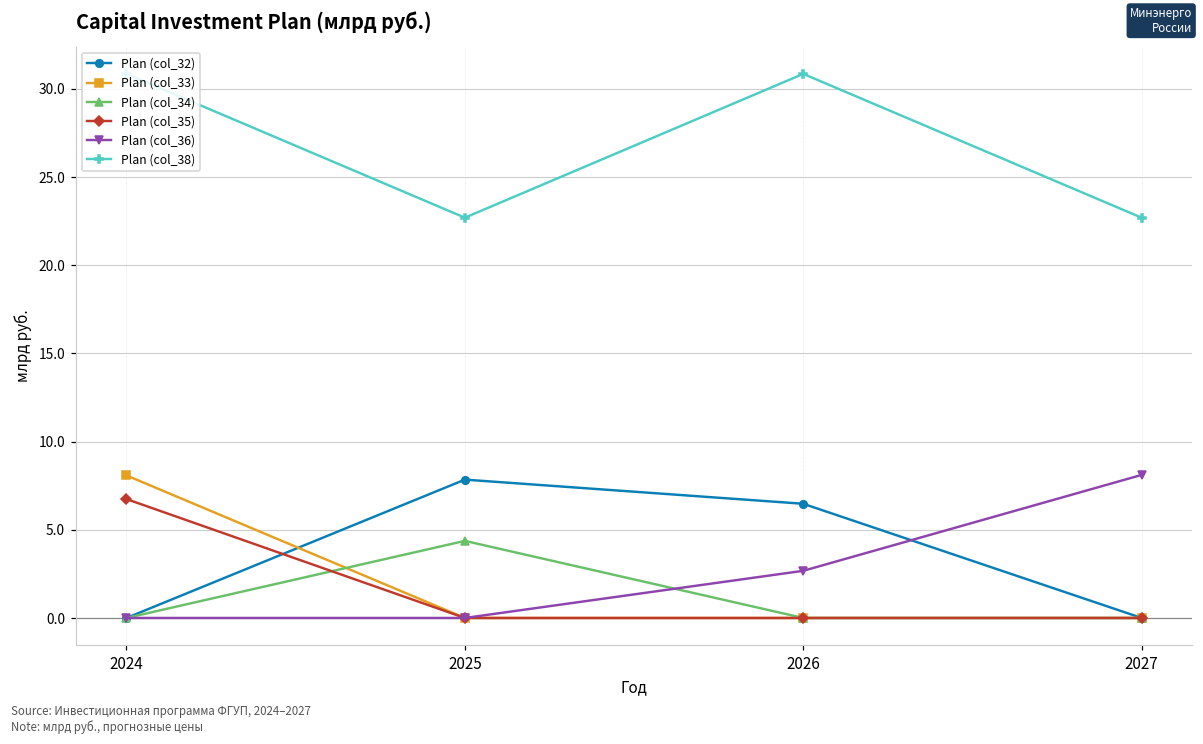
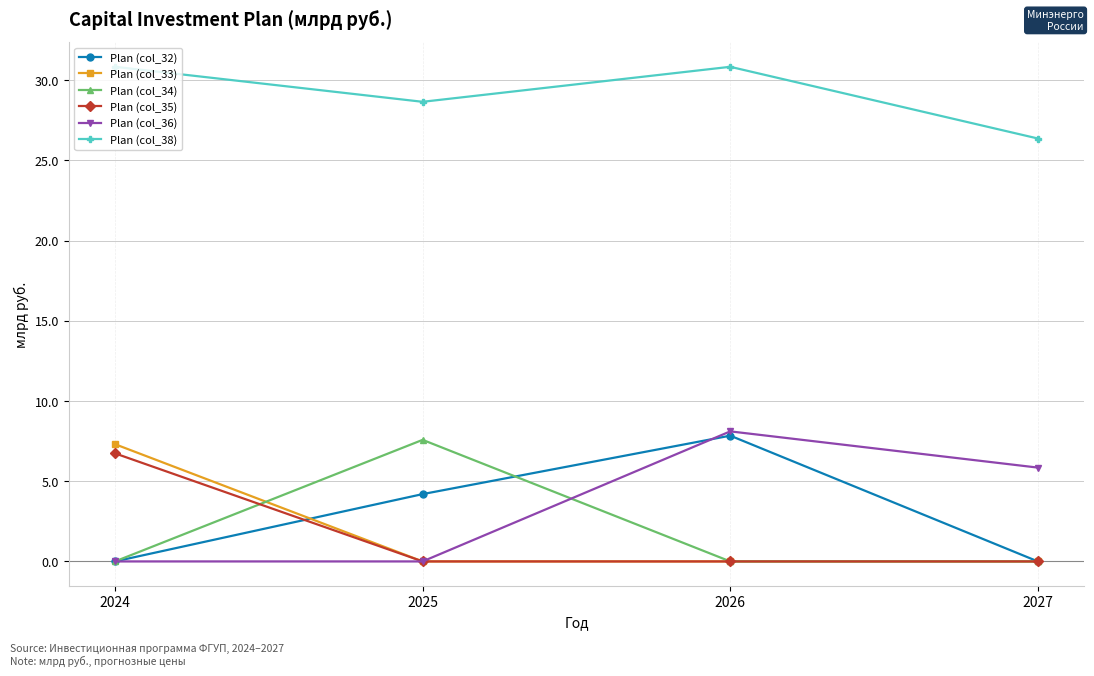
Plan (col_33), 2024: 8.1 -> 7.3
Plan (col_32), 2025: 7.8 -> 4.2
Plan (col_34), 2025: 4.4 -> 7.6
Plan (col_38), 2025: 22.7 -> 28.7
Plan (col_32), 2026: 6.5 -> 7.8
Plan (col_36), 2026: 2.7 -> 8.1
Plan (col_36), 2027: 8.1 -> 5.9
Plan (col_38), 2027: 22.7 -> 26.4
